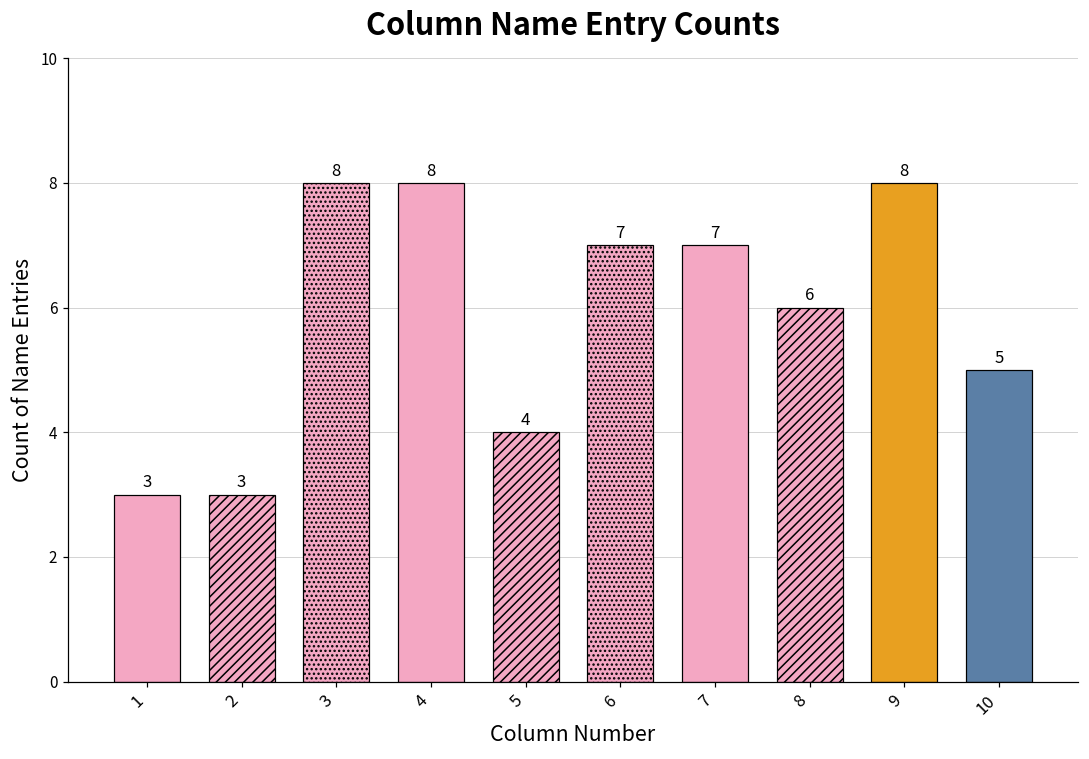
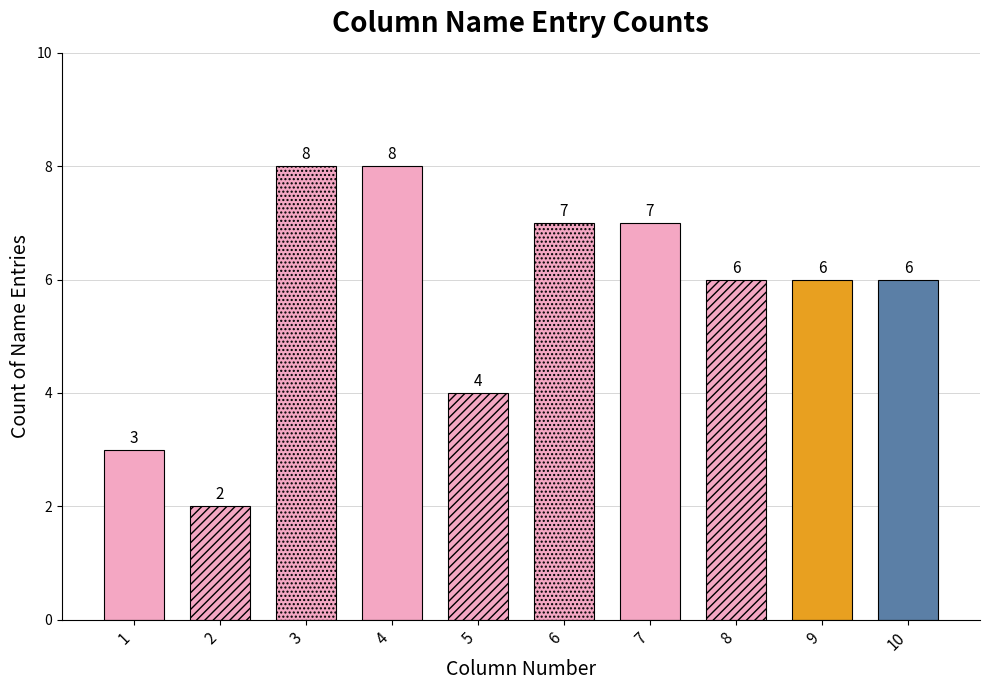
2: 3 -> 2
9: 8 -> 6
10: 5 -> 6
